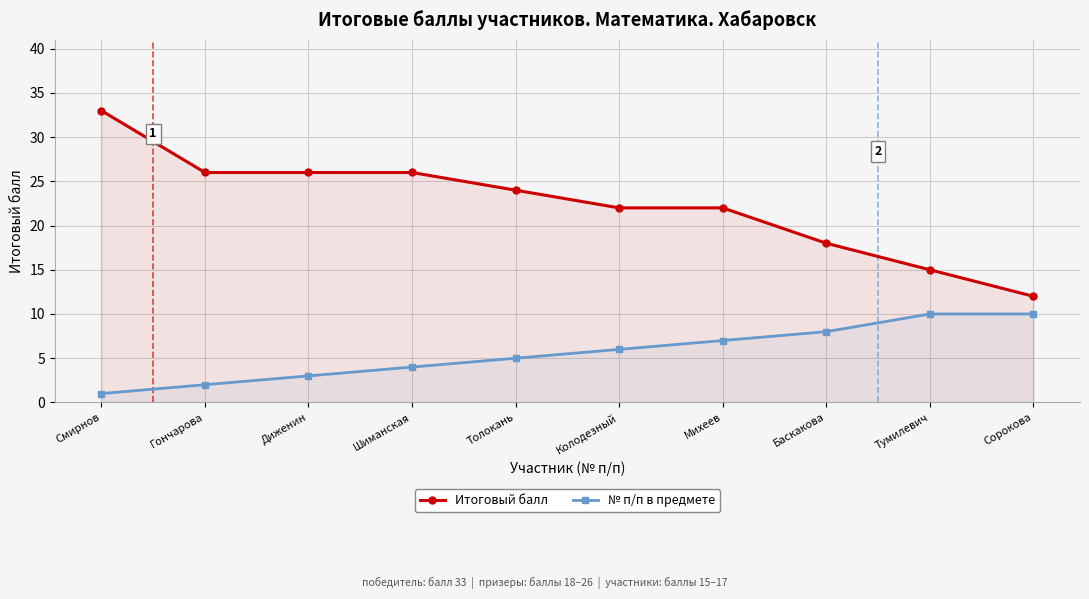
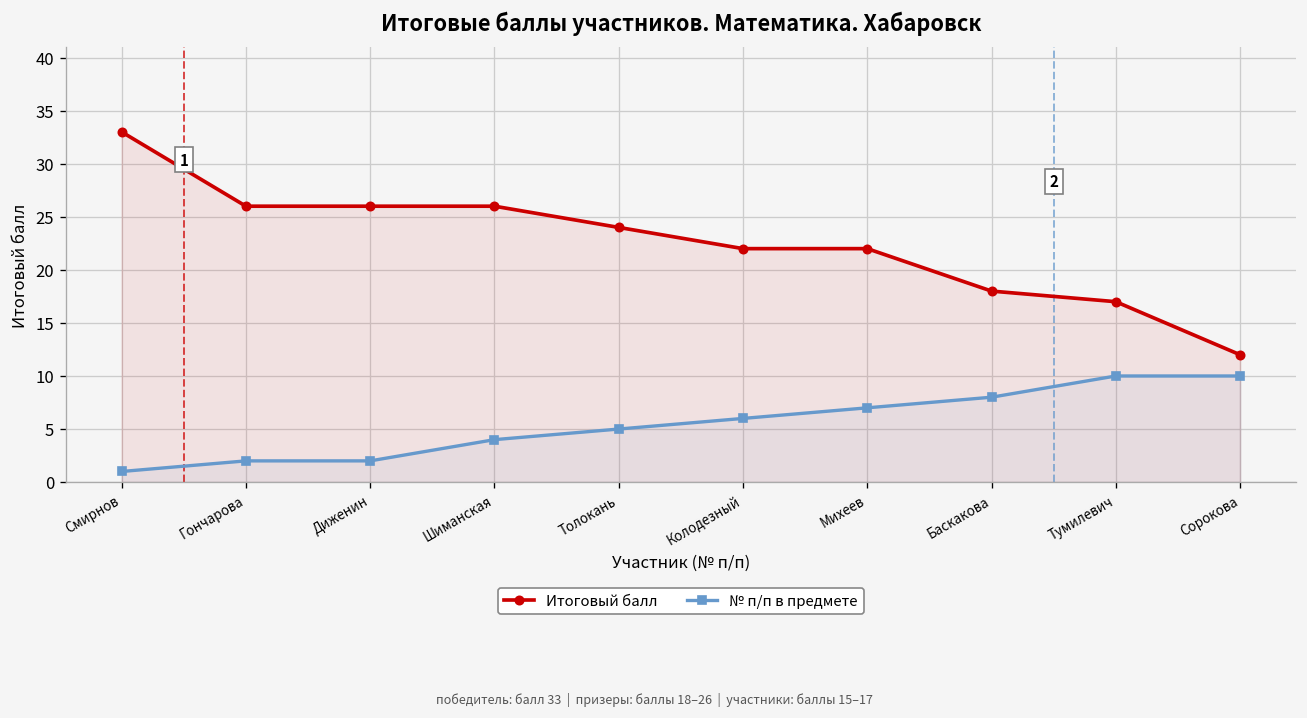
№ п/п в предмете, Диженин: 3 -> 2
Итоговый балл, Тумилевич: 15 -> 17
